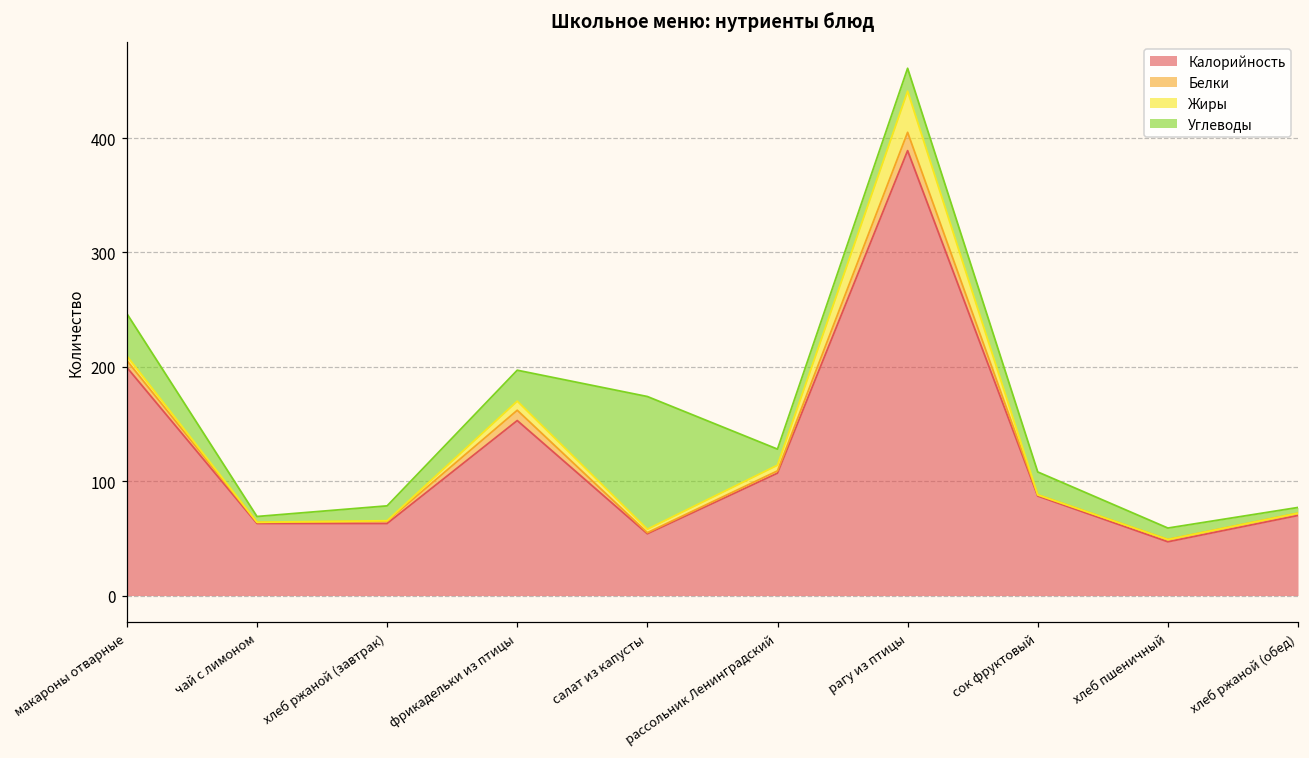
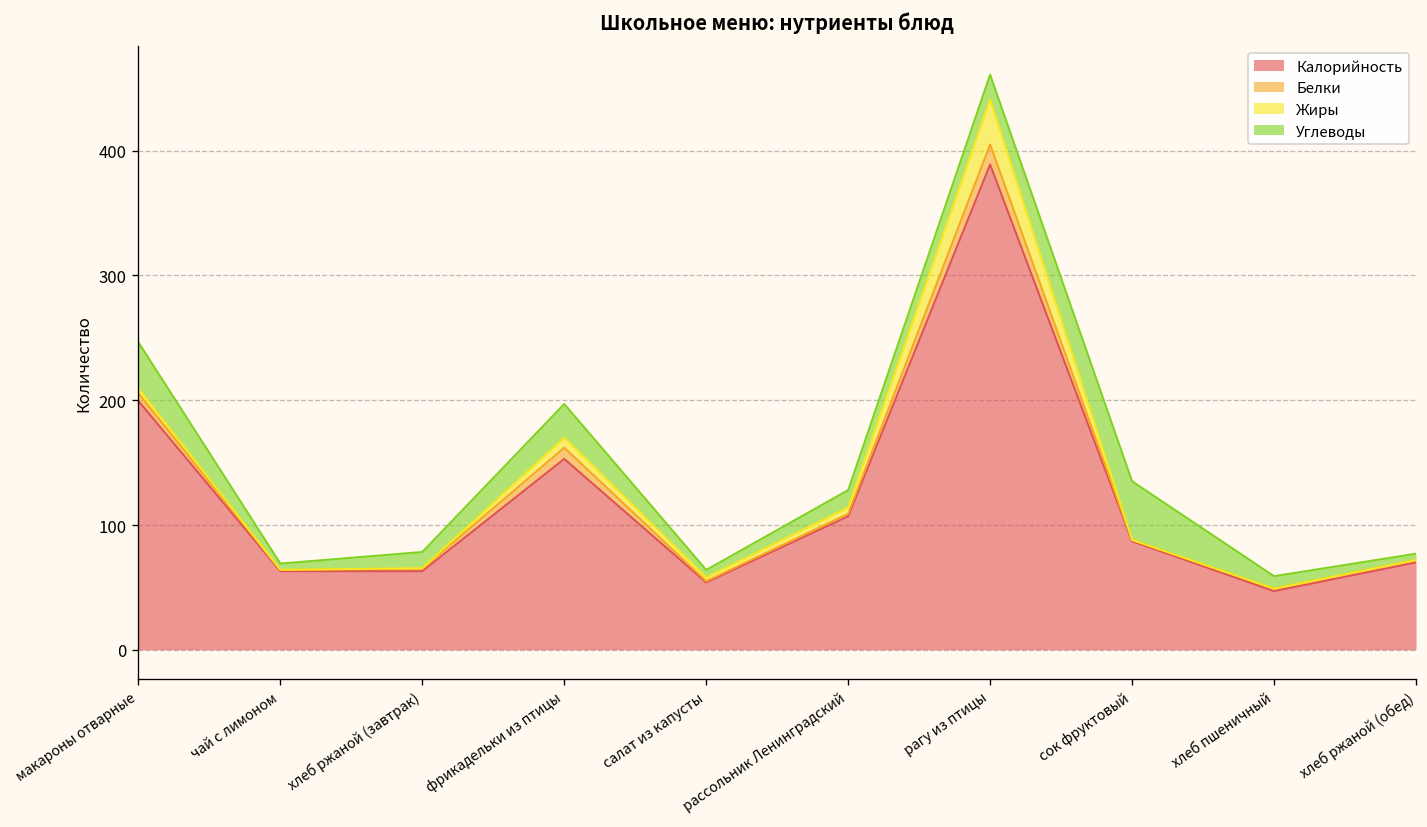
Углеводы, салат из капусты: 116 -> 6
Углеводы, сок фруктовый: 20 -> 47
